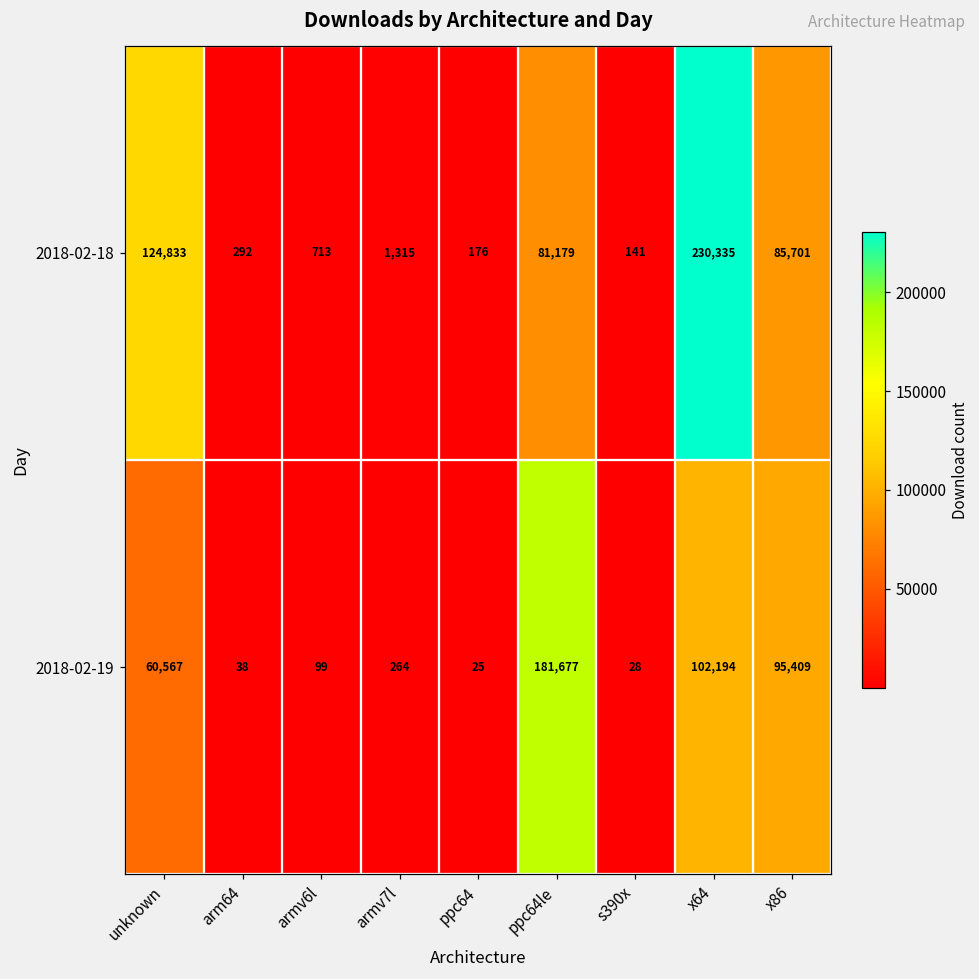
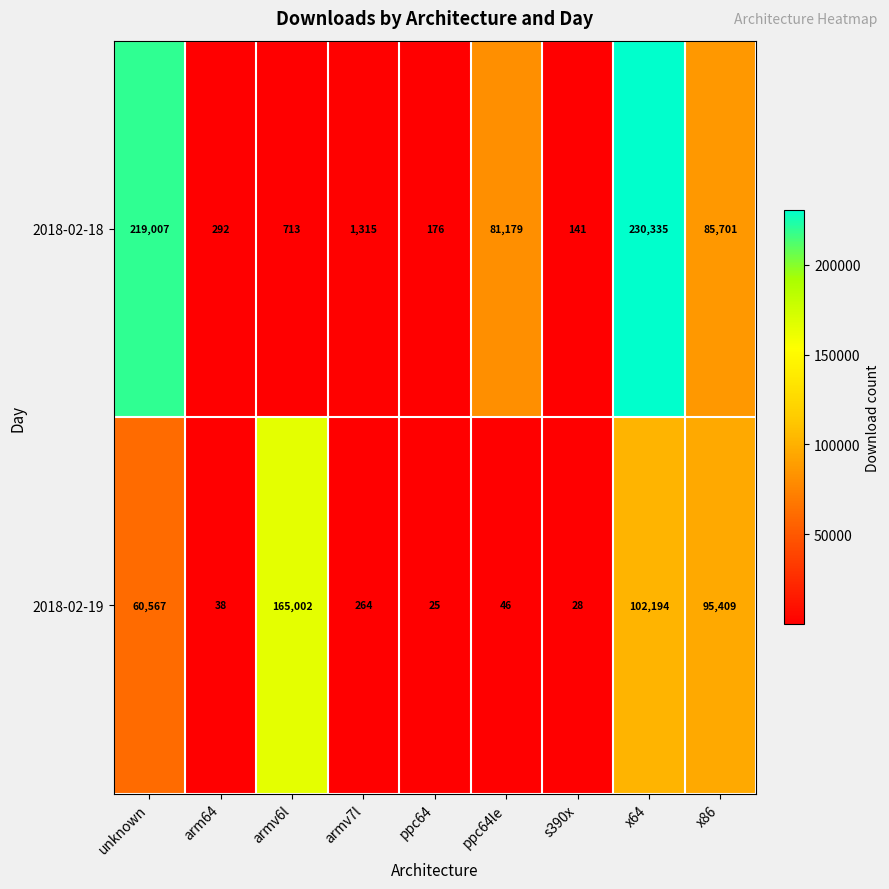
2018-02-18, unknown: 124,833 -> 219,007
2018-02-19, armv6l: 99 -> 165,002
2018-02-19, ppc64le: 181,677 -> 46
